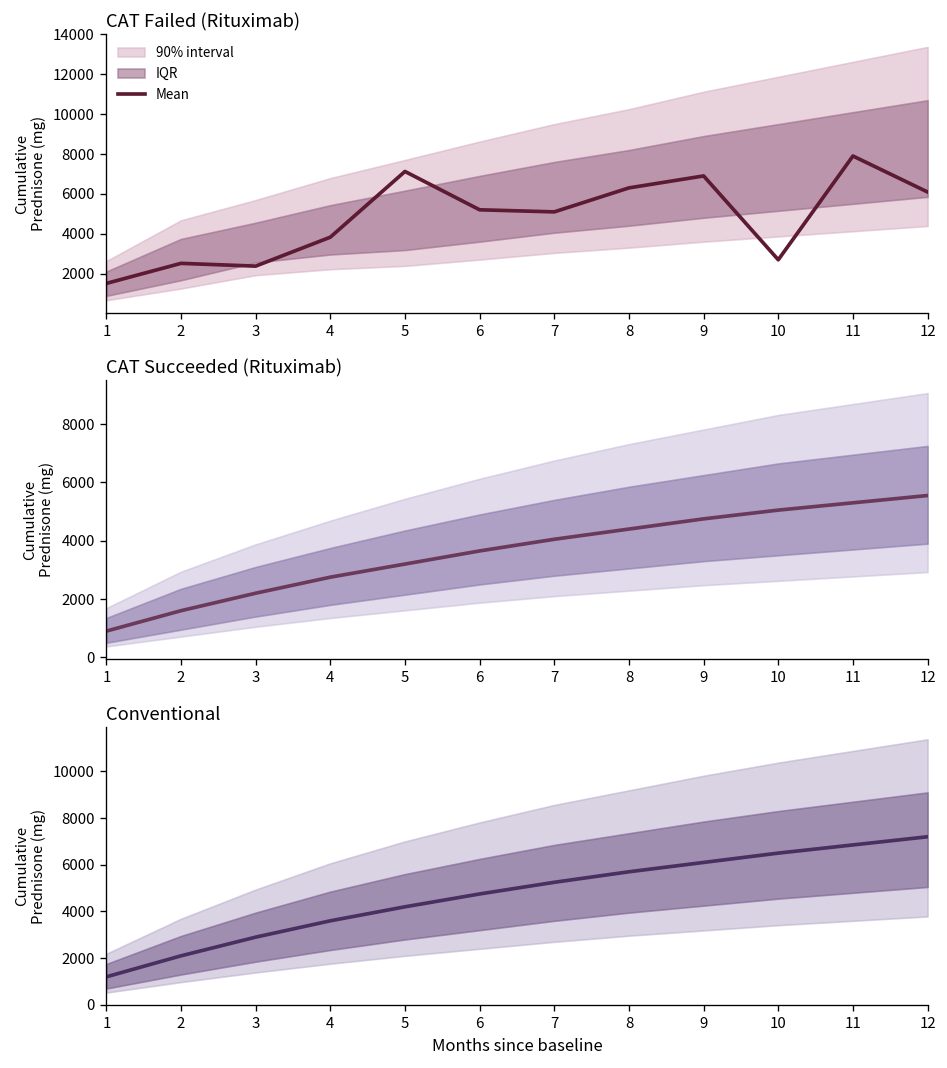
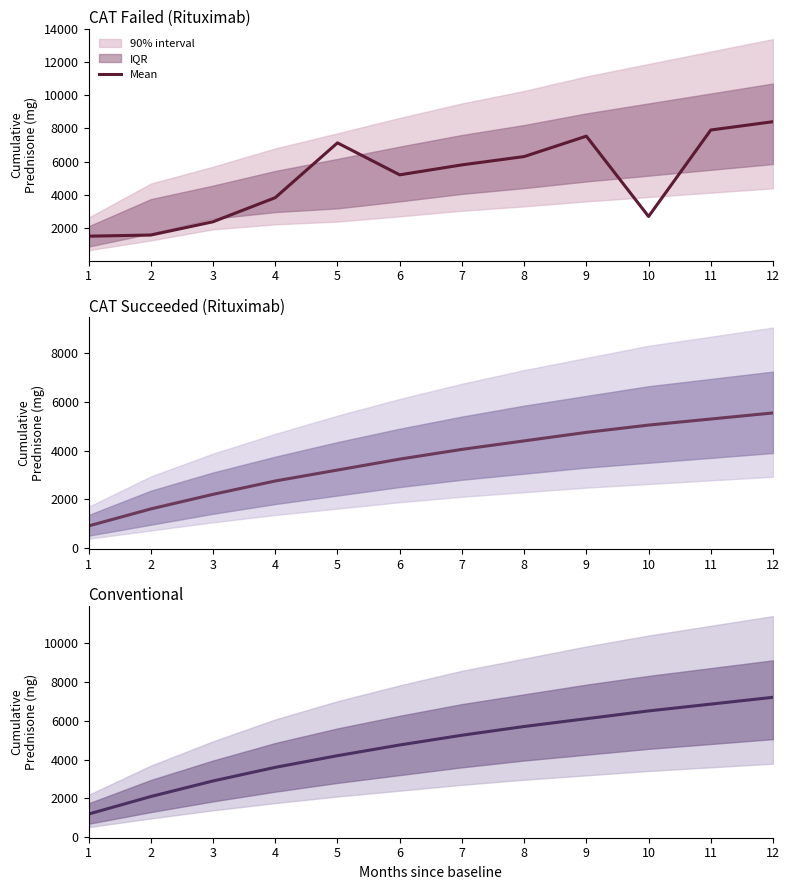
CAT Failed (Rituximab), Mean, 2: 2500 -> 1600
CAT Failed (Rituximab), Mean, 7: 5100 -> 5800
CAT Failed (Rituximab), Mean, 9: 6900 -> 7500
CAT Failed (Rituximab), Mean, 12: 6100 -> 8400
